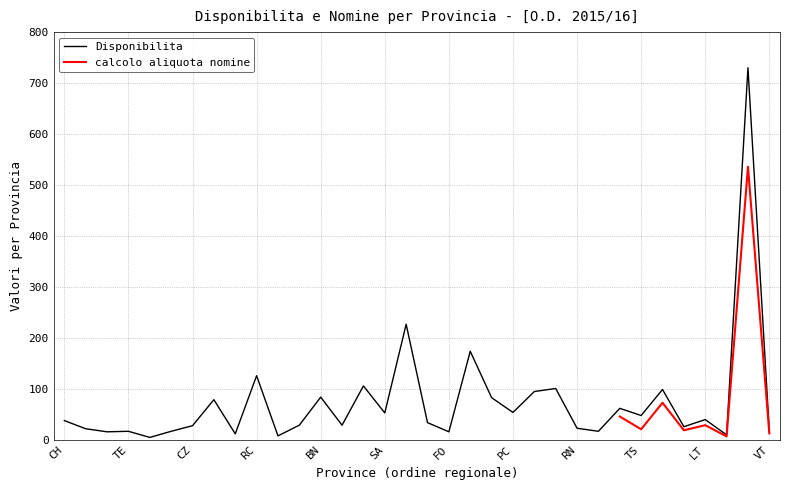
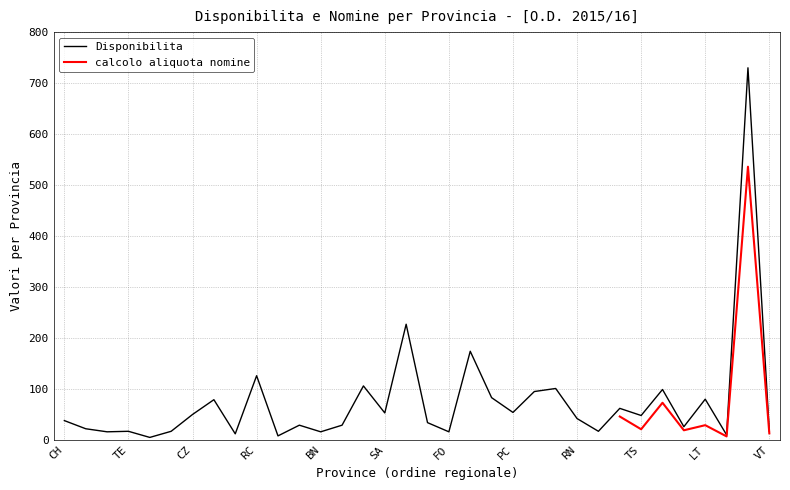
Disponibilita, CZ: 30 -> 50
Disponibilita, BN: 80 -> 20
Disponibilita, RN: 20 -> 40
Disponibilita, LT: 40 -> 80
